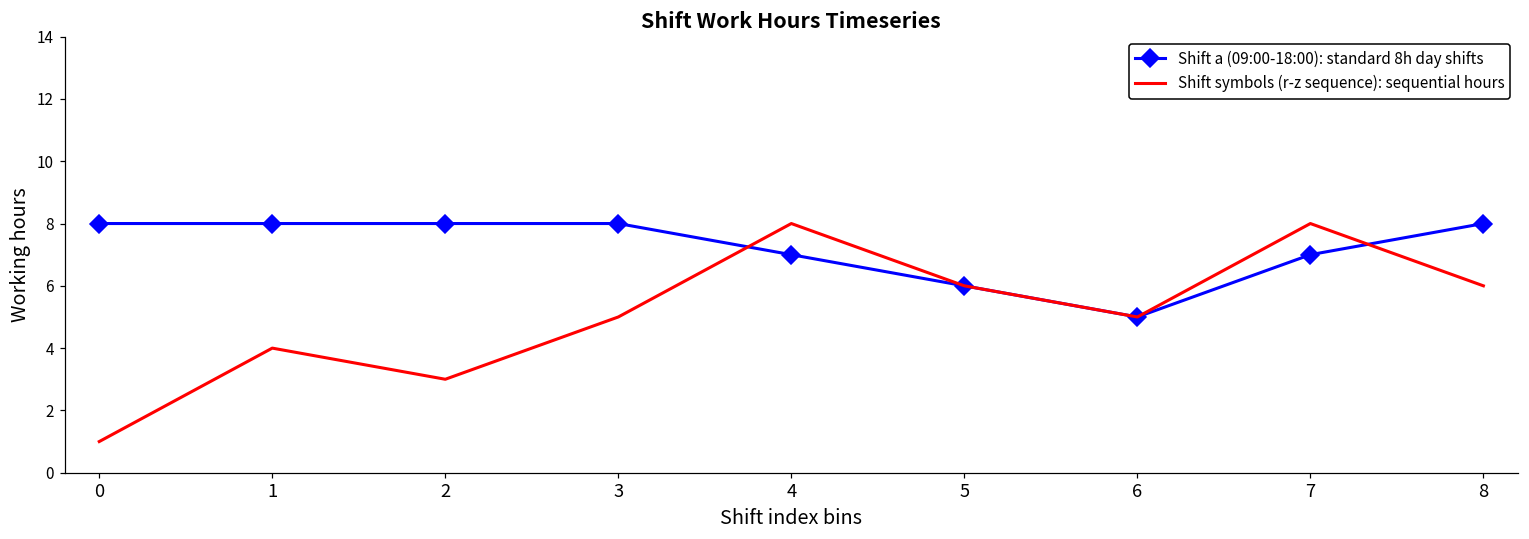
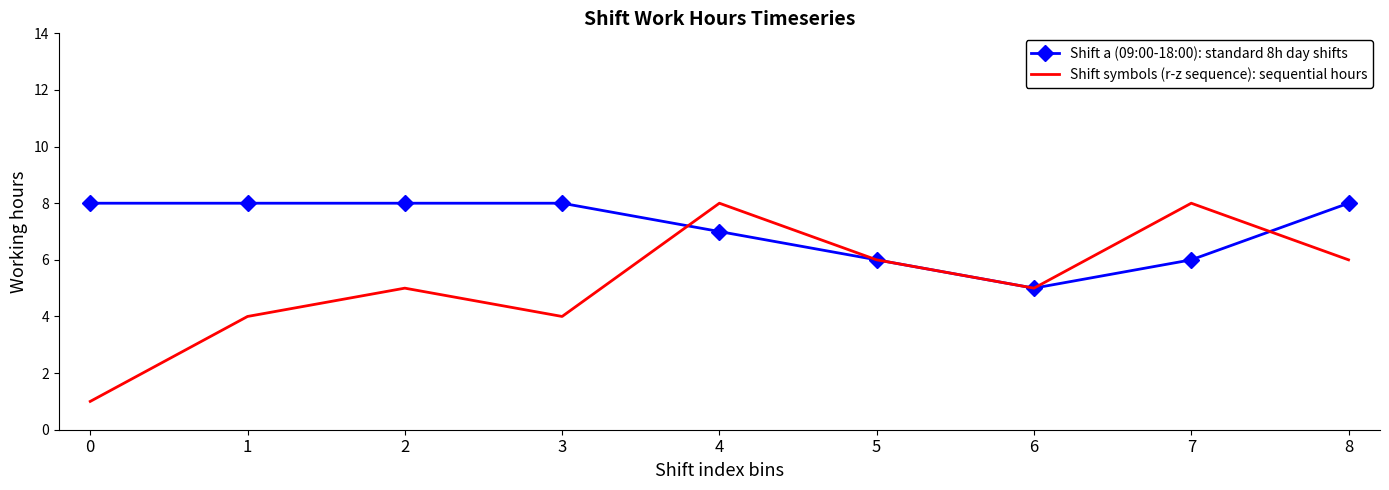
Shift symbols (r-z sequence): sequential hours, 2: 3 -> 5
Shift symbols (r-z sequence): sequential hours, 3: 5 -> 4
Shift a (09:00-18:00): standard 8h day shifts, 7: 7 -> 6
